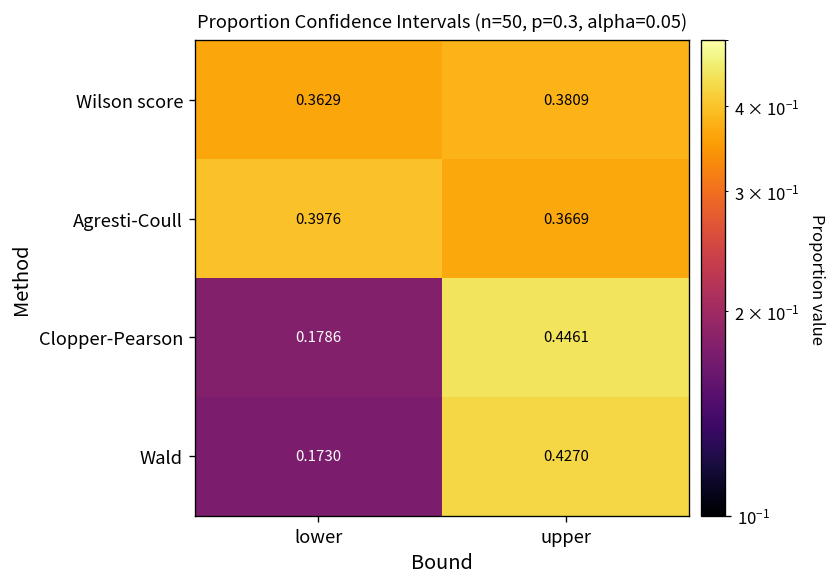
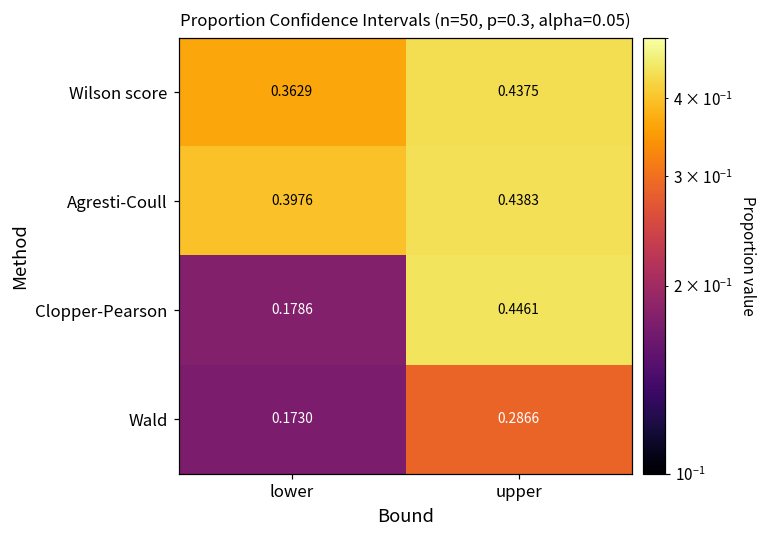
Wilson score, upper: 0.3809 -> 0.4375
Agresti-Coull, upper: 0.3669 -> 0.4383
Wald, upper: 0.4270 -> 0.2866
